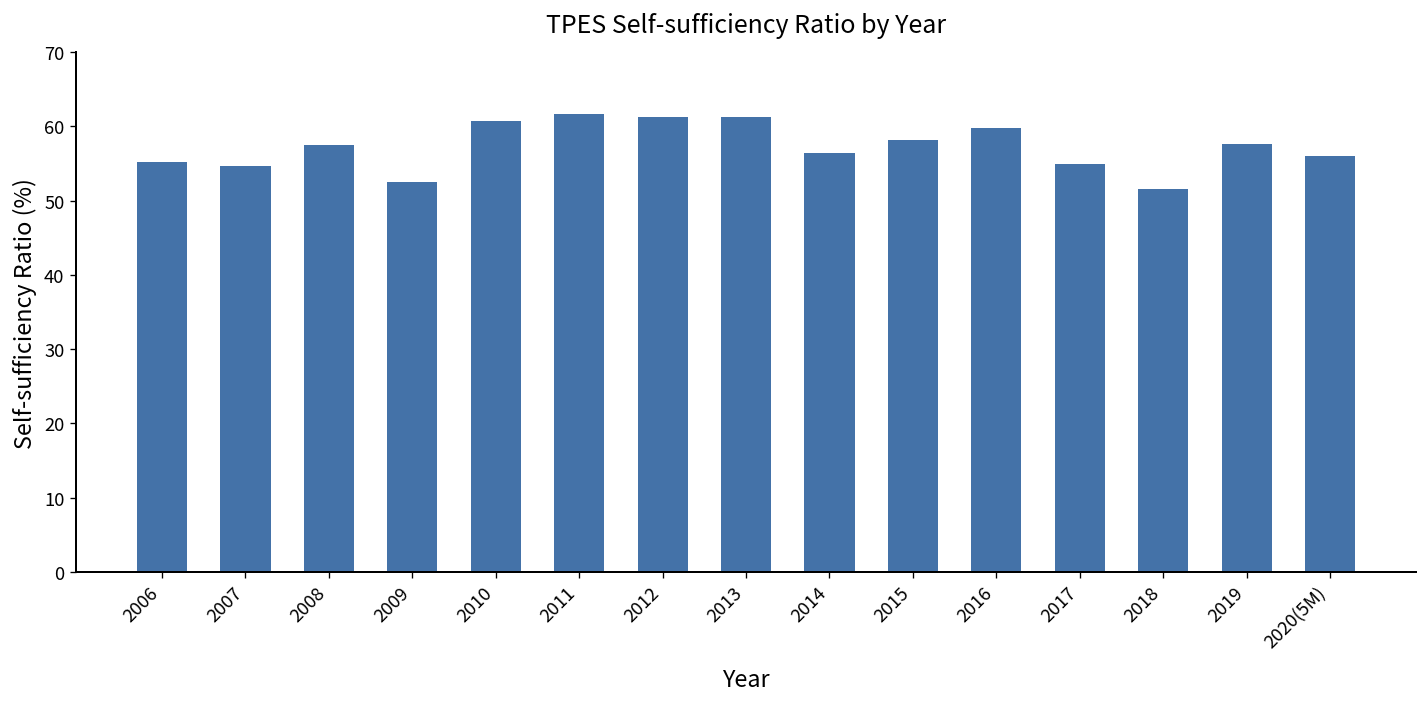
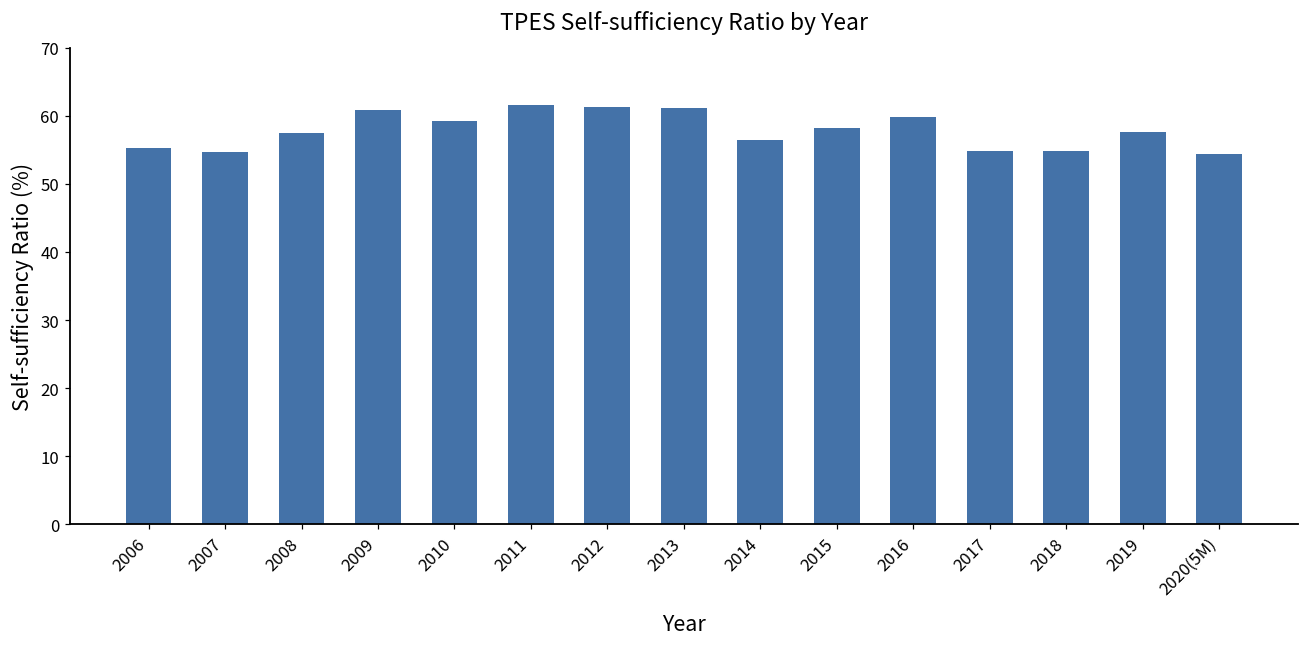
2009: 53 -> 61
2010: 61 -> 59
2018: 52 -> 55
2020(5M): 56 -> 54
